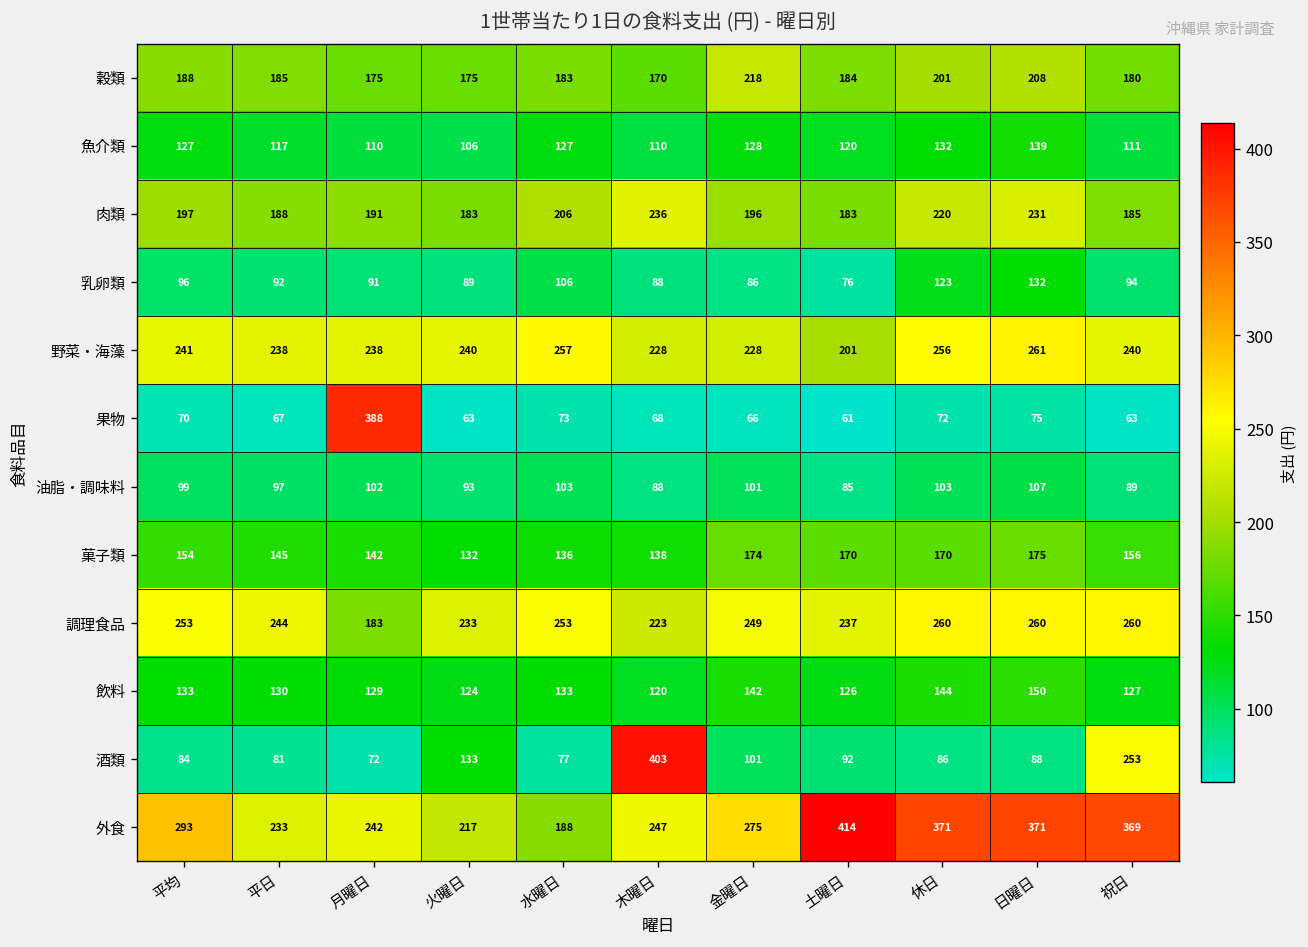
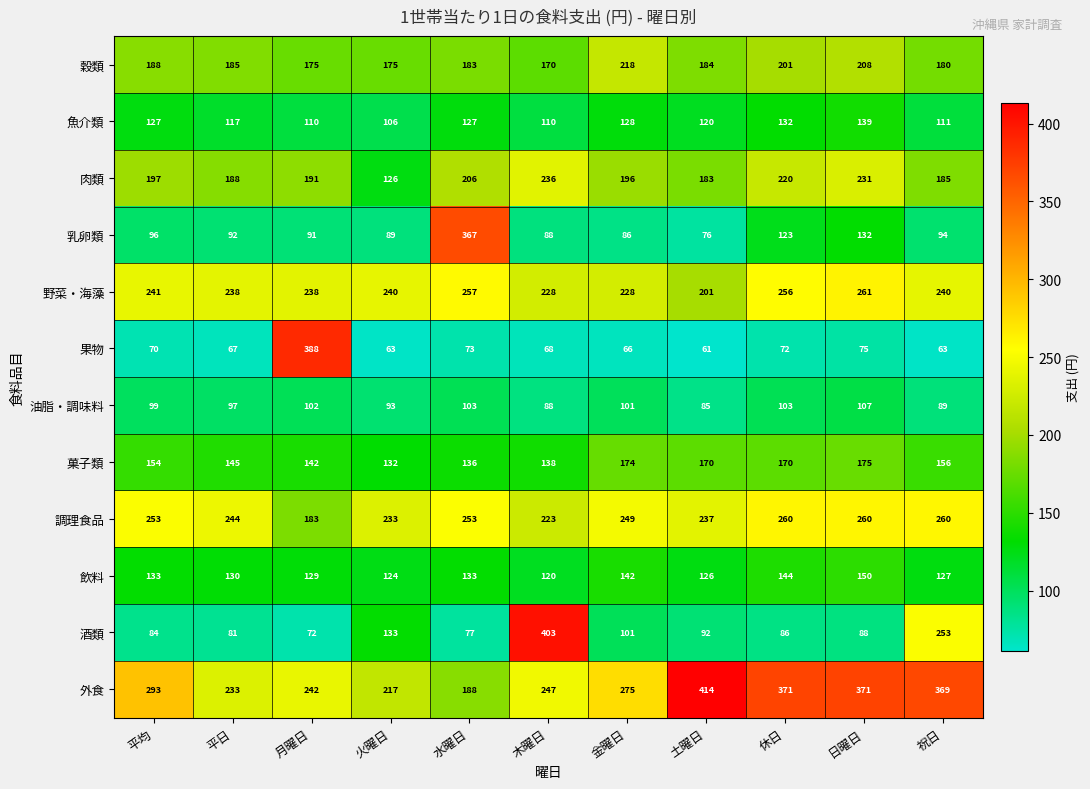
肉類, 火曜日: 183 -> 126
乳卵類, 水曜日: 106 -> 367
